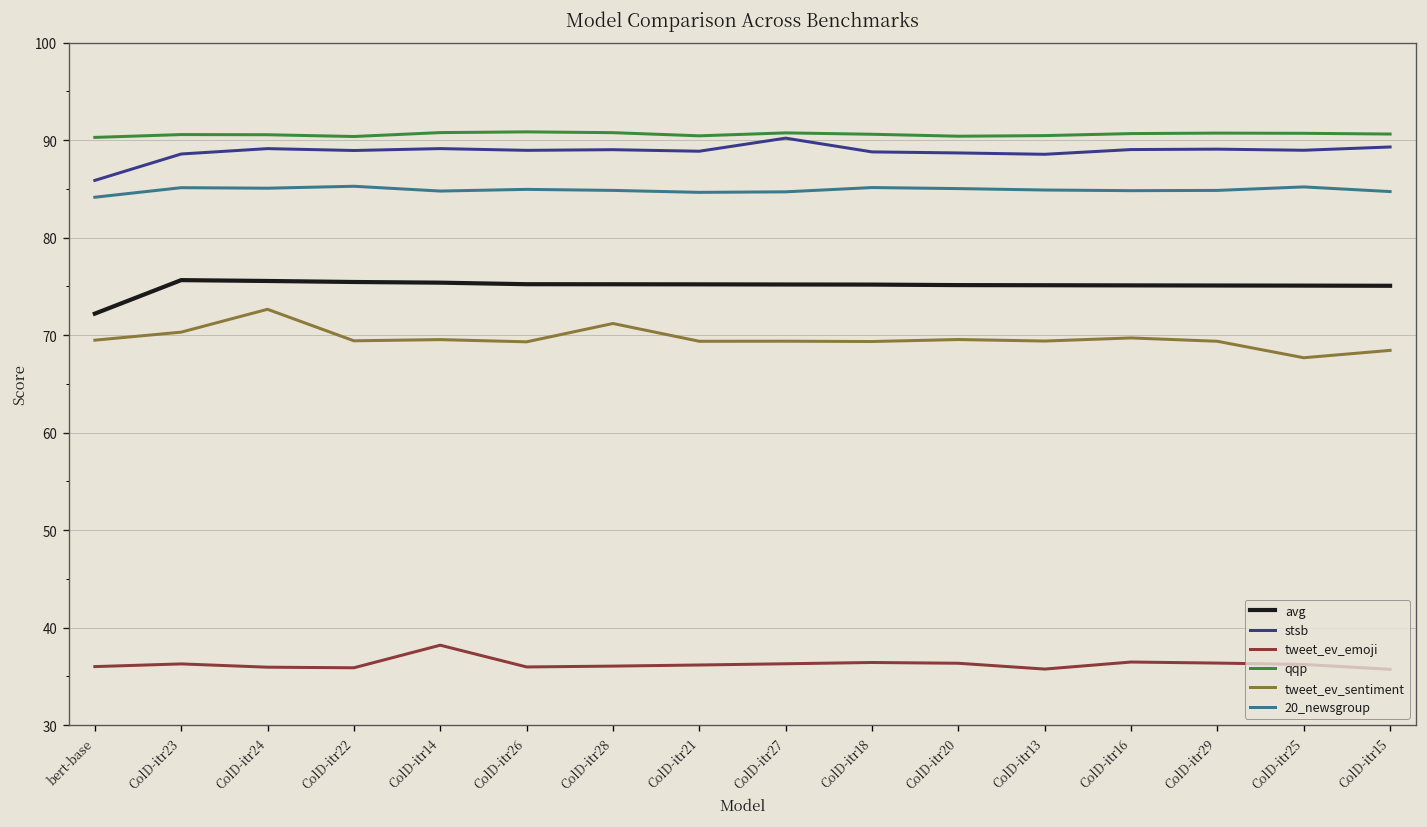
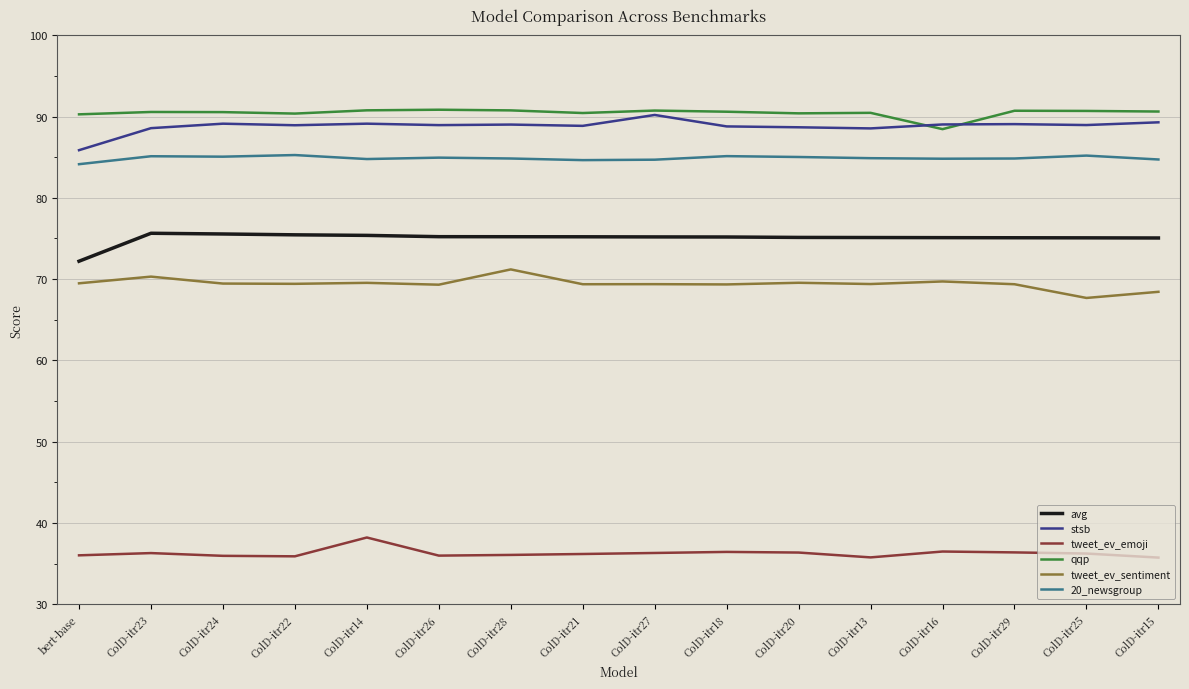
tweet_ev_sentiment, ColD-itr24: 73 -> 69
qqp, ColD-itr16: 91 -> 88
